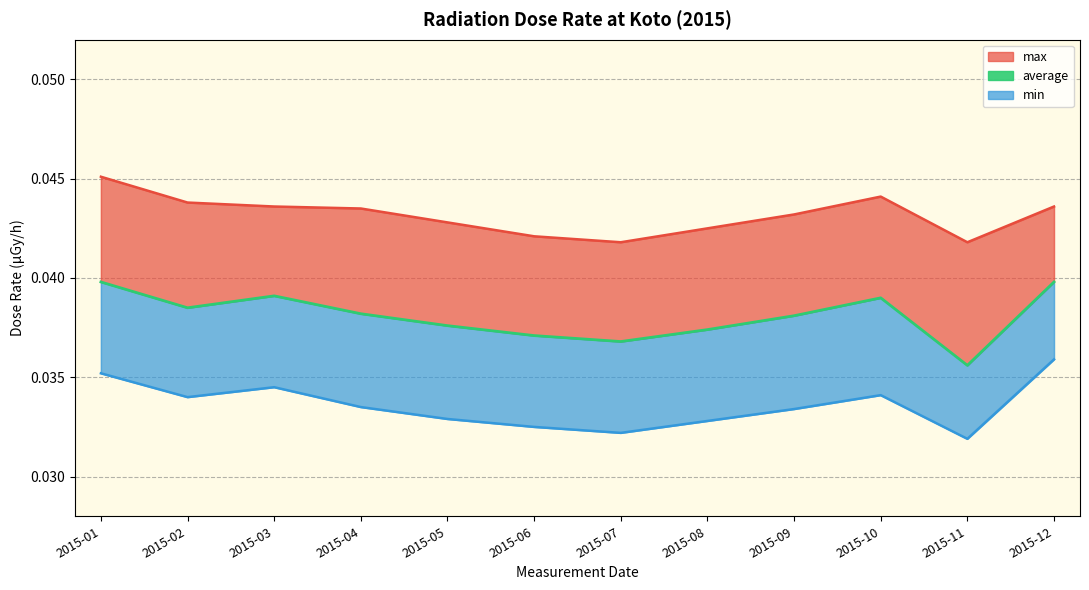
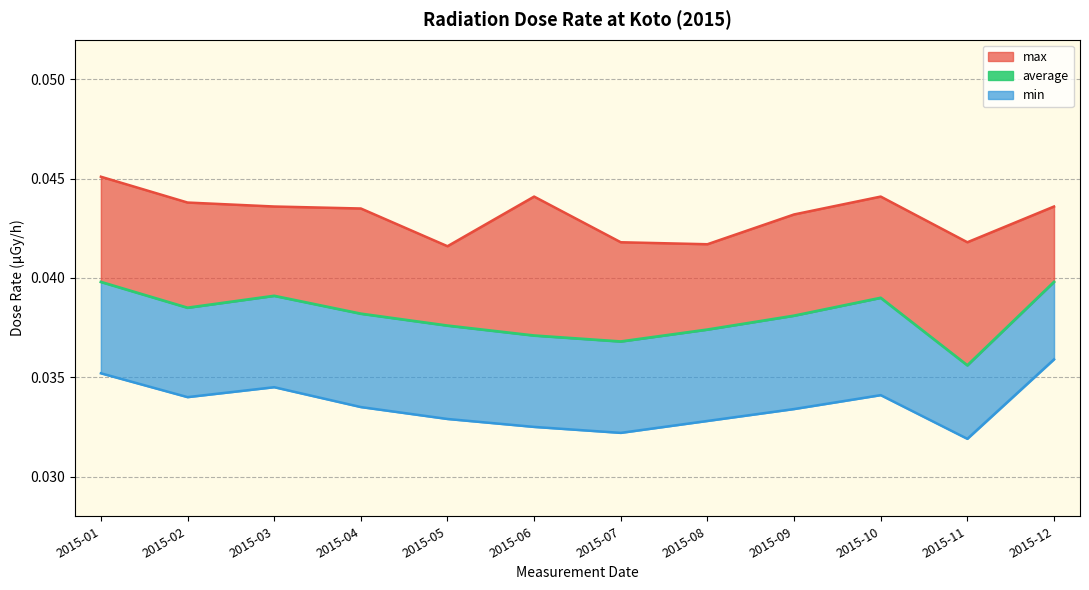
max, 2015-05: 0.0428 -> 0.0416
max, 2015-06: 0.0421 -> 0.0441
max, 2015-08: 0.0425 -> 0.0417
